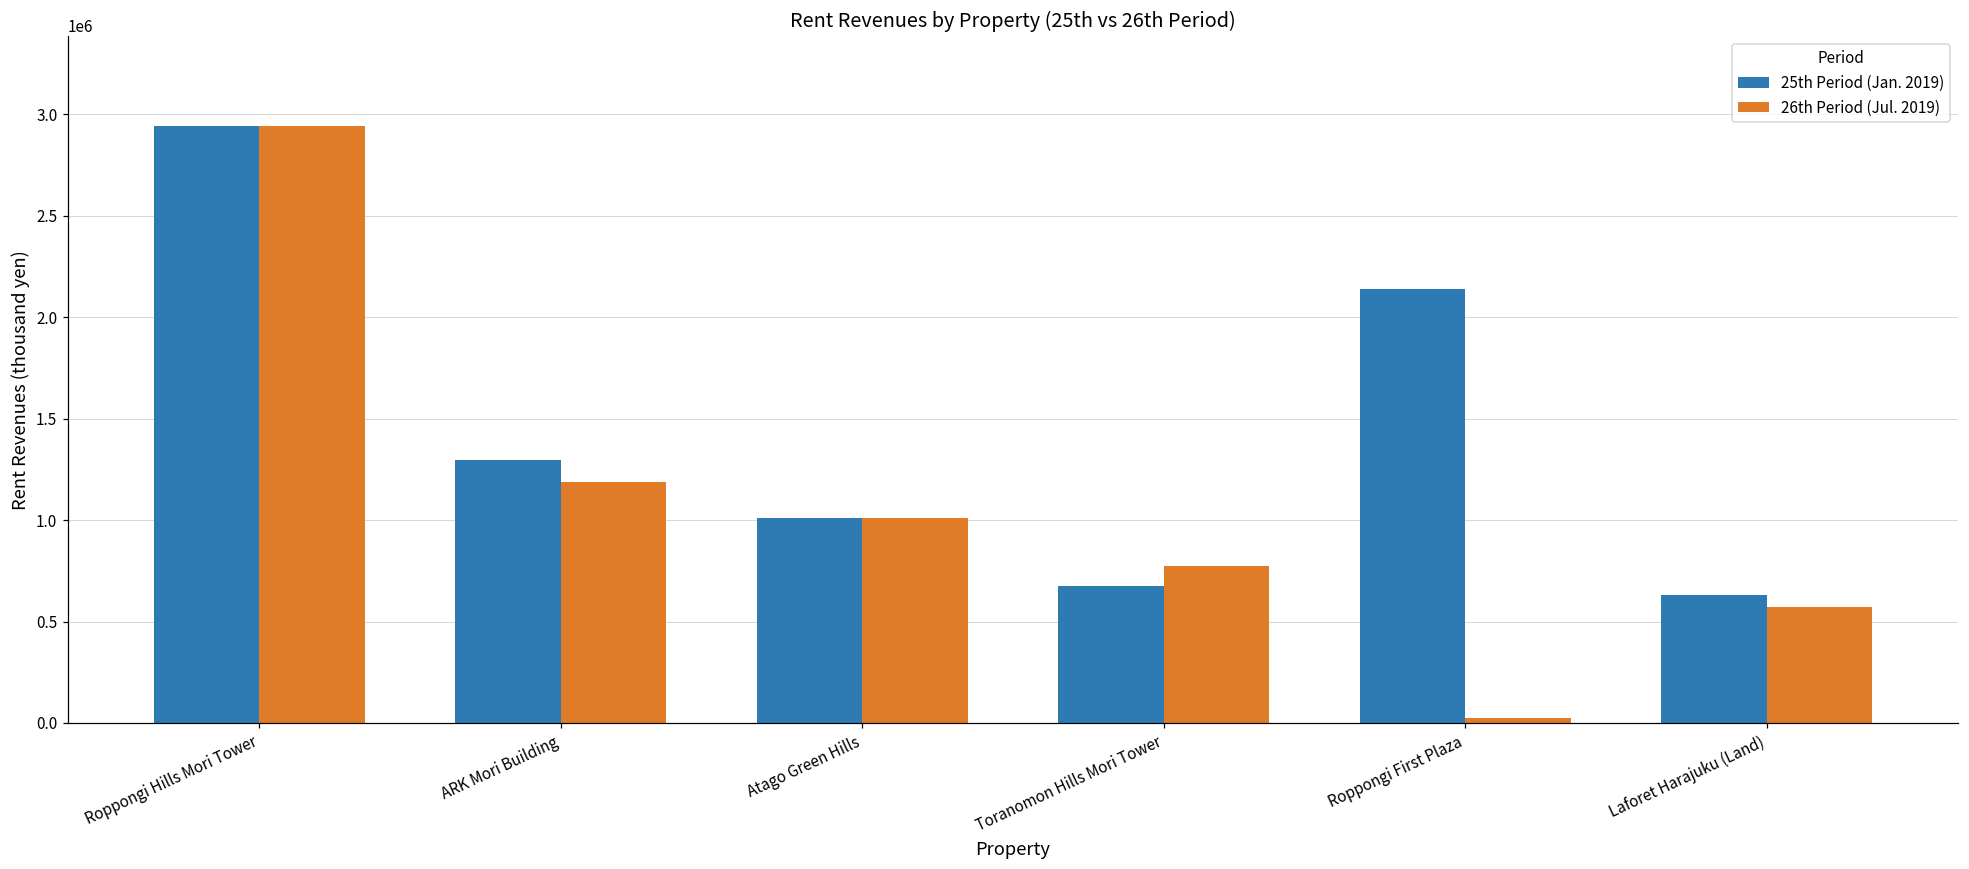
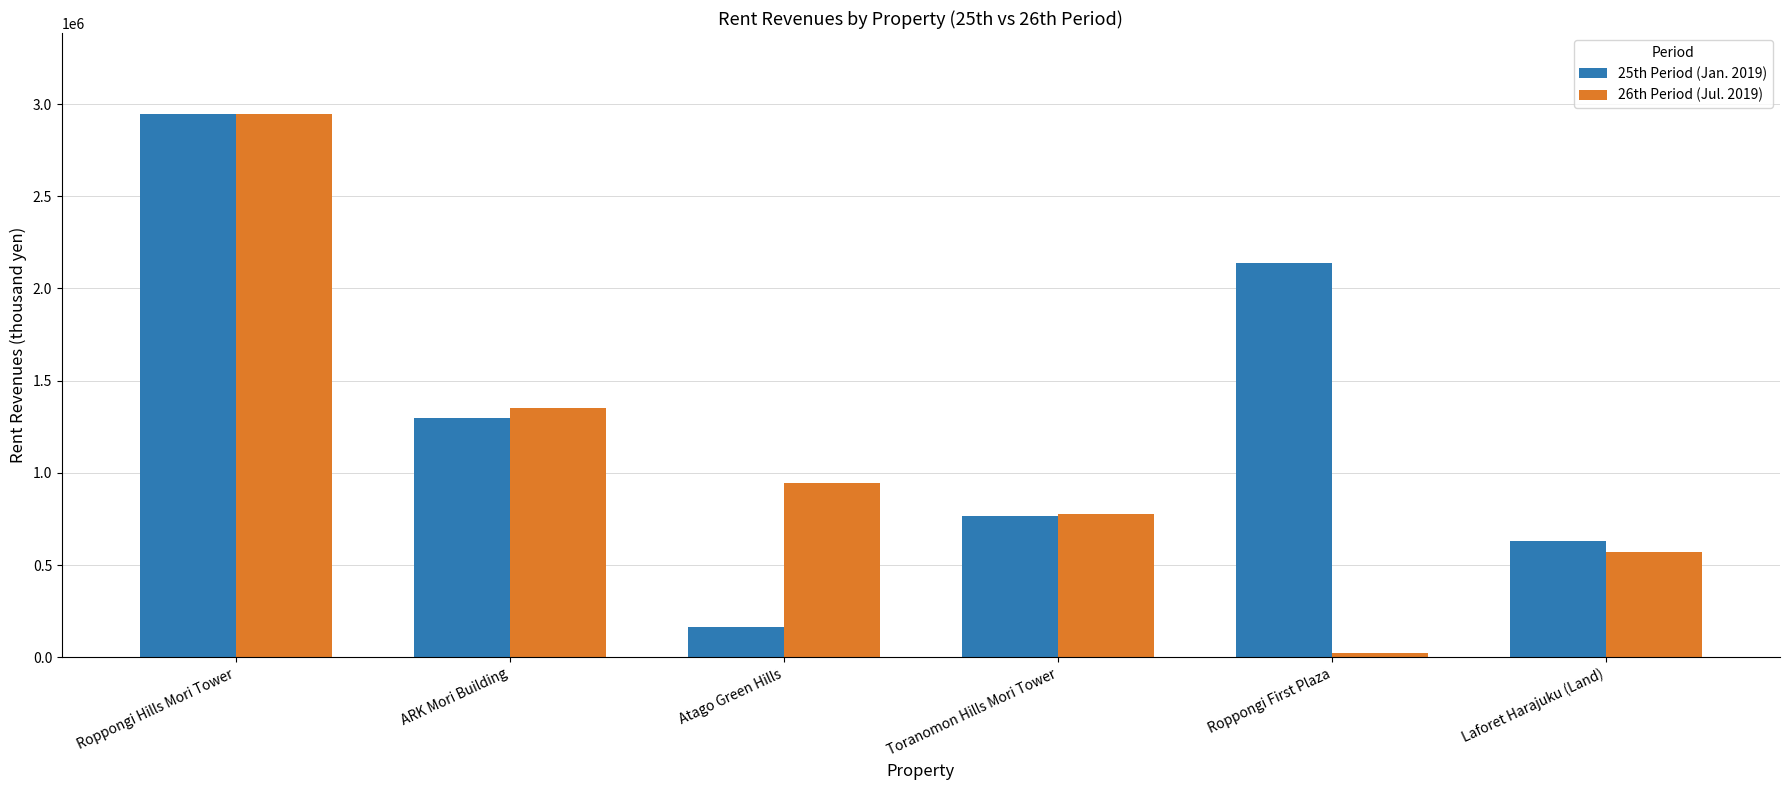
26th Period (Jul. 2019), ARK Mori Building: 1190000 -> 1350000
25th Period (Jan. 2019), Atago Green Hills: 1010000 -> 160000
26th Period (Jul. 2019), Atago Green Hills: 1010000 -> 950000
25th Period (Jan. 2019), Toranomon Hills Mori Tower: 680000 -> 770000
